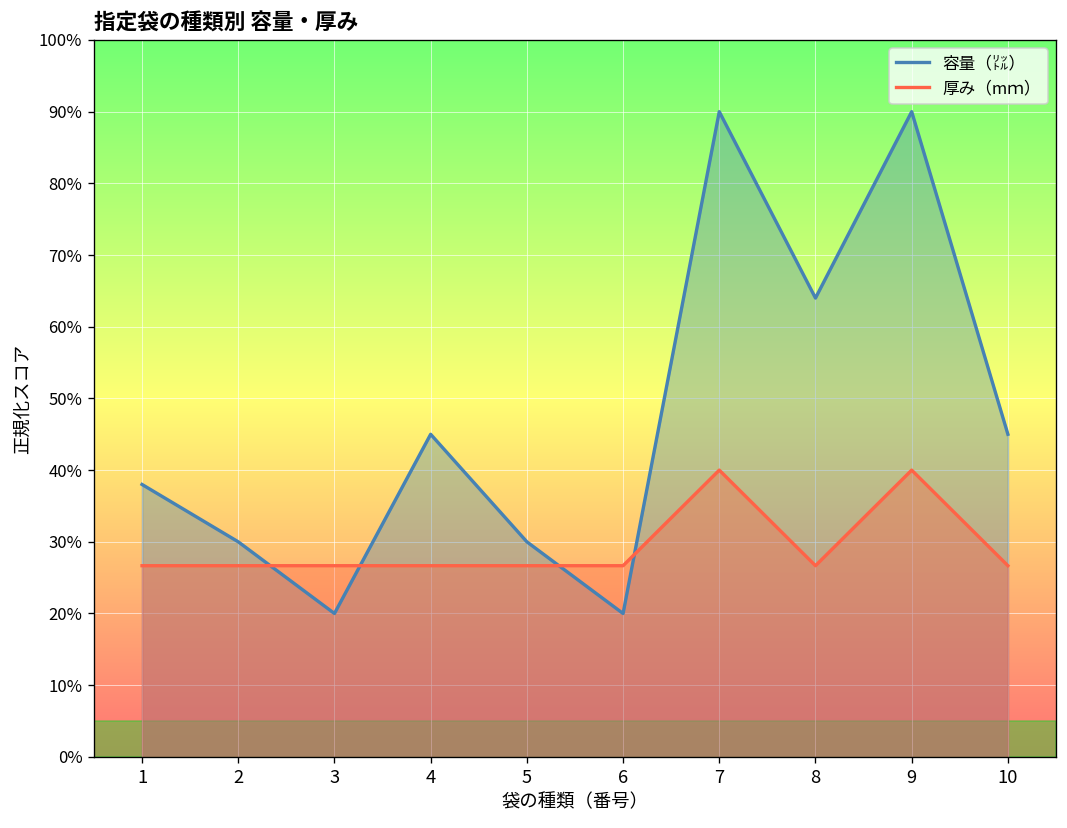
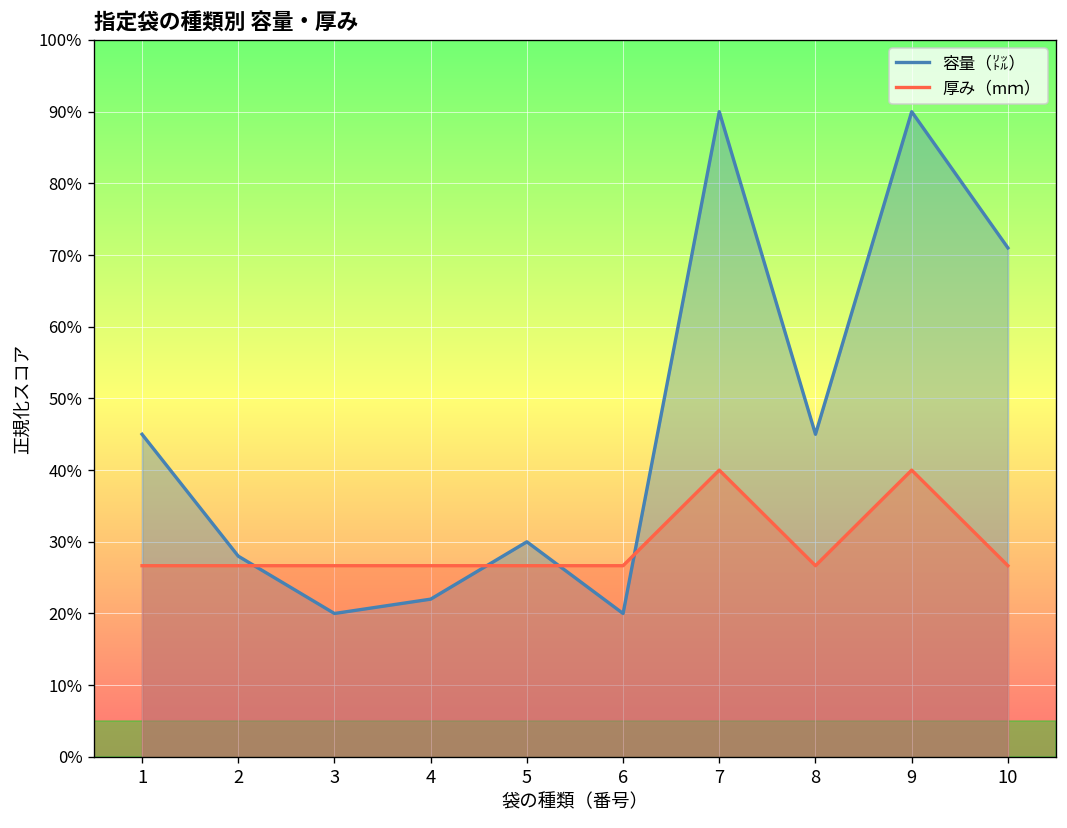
容量（㍑）, 1: 38% -> 45%
容量（㍑）, 2: 30% -> 28%
容量（㍑）, 4: 45% -> 22%
容量（㍑）, 8: 64% -> 45%
容量（㍑）, 10: 45% -> 71%
